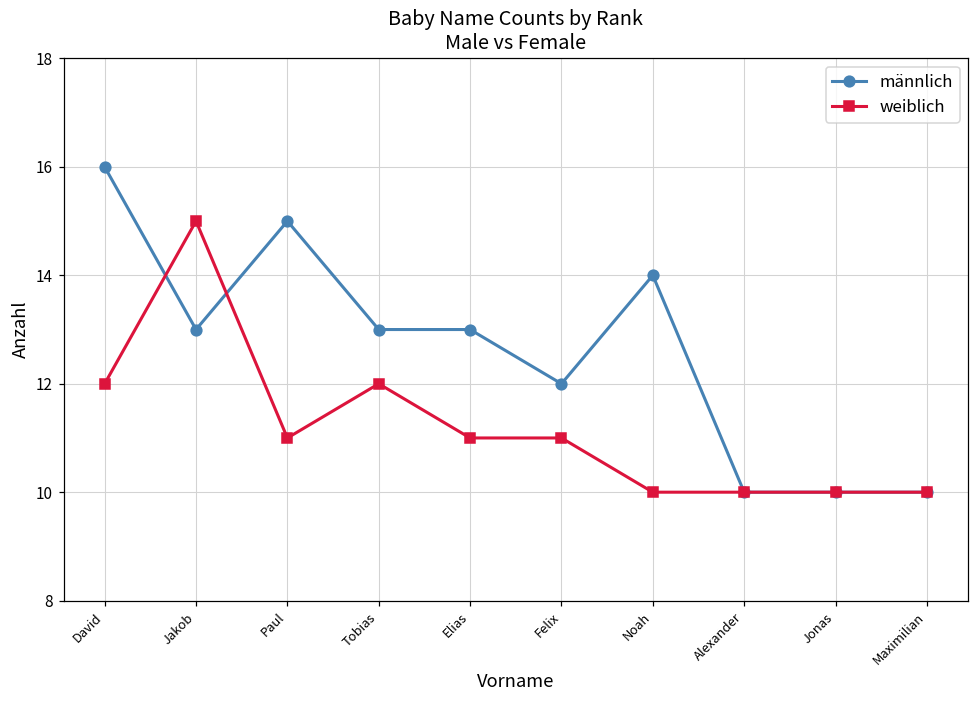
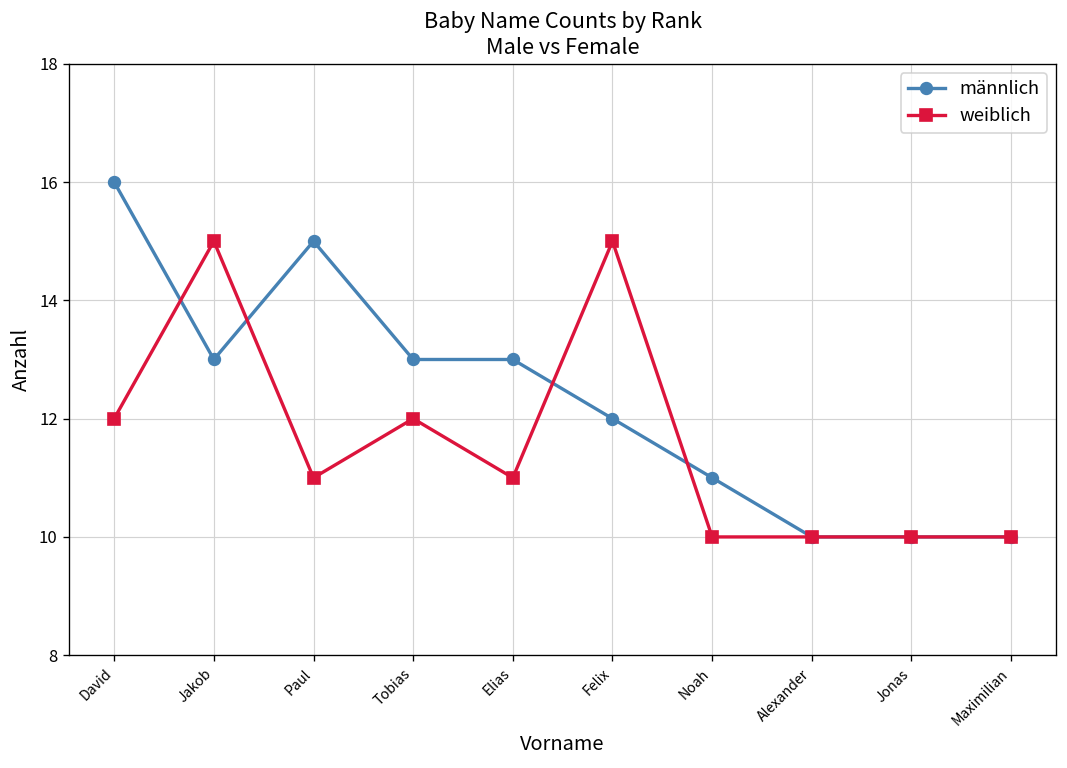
weiblich, Felix: 11 -> 15
männlich, Noah: 14 -> 11
